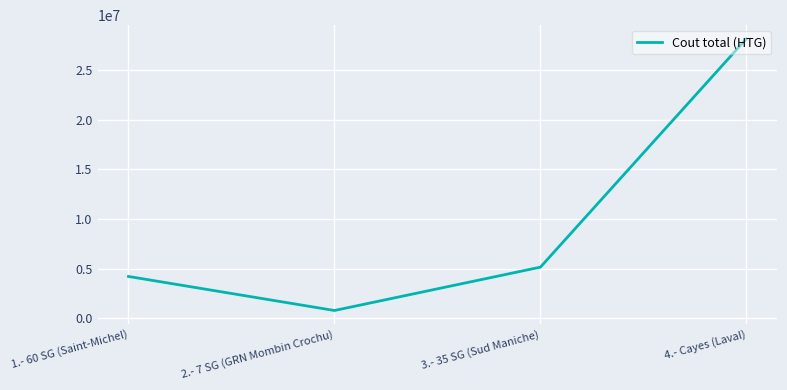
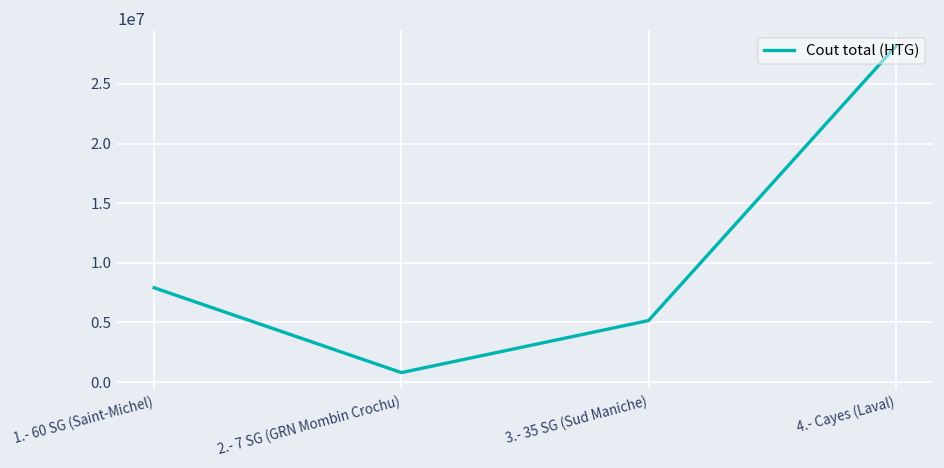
1.- 60 SG (Saint-Michel): 4000000 -> 8000000
